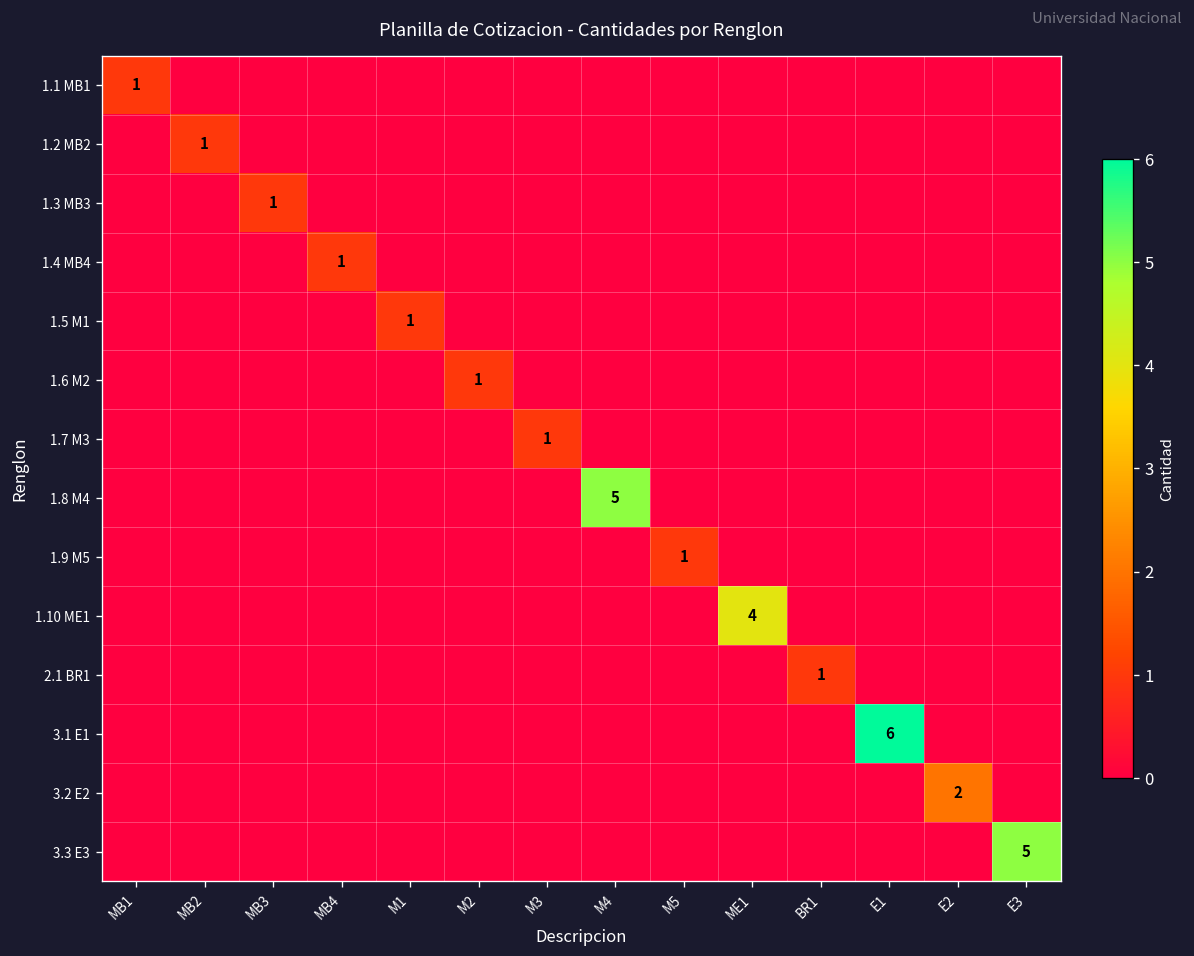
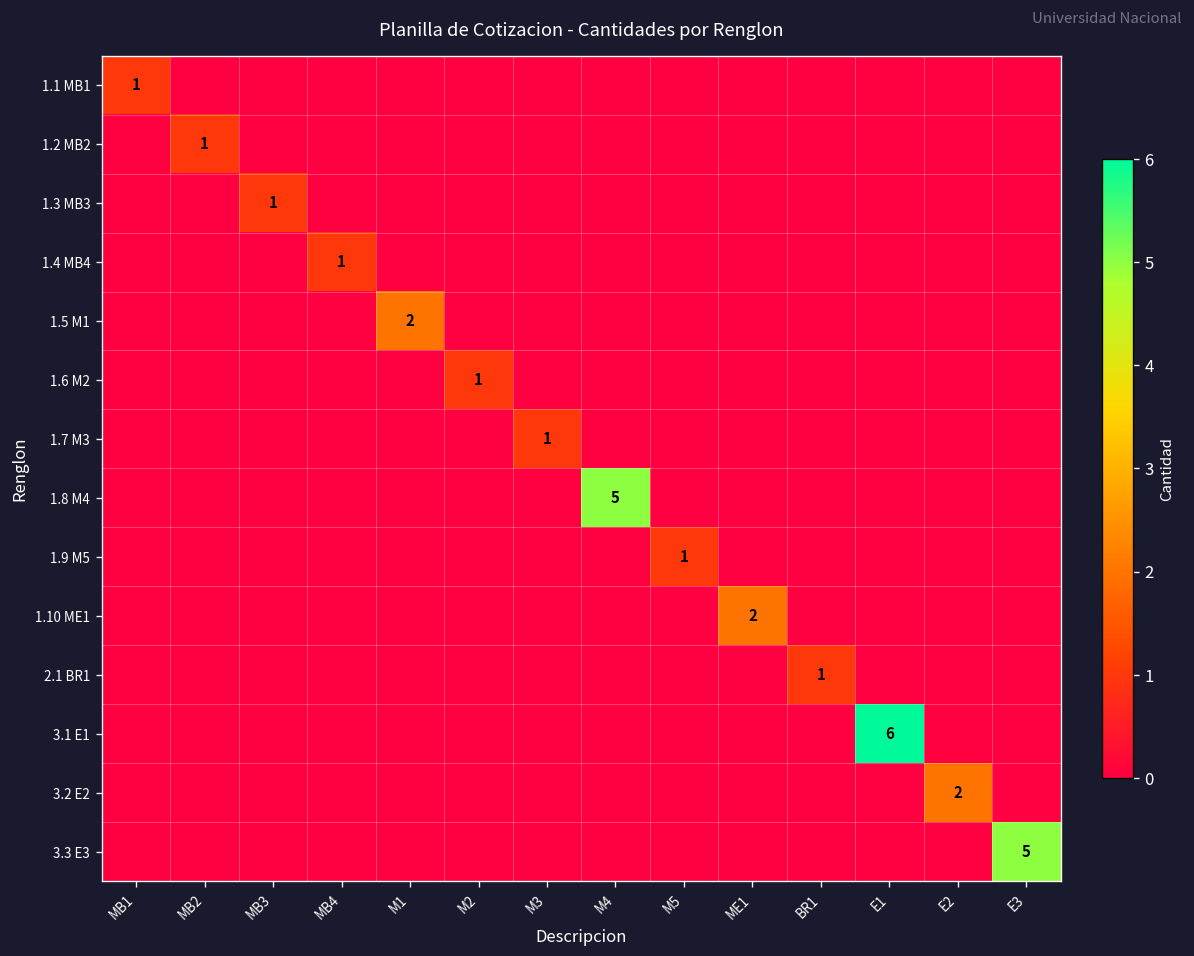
1.5 M1, M1: 1 -> 2
1.10 ME1, ME1: 4 -> 2
